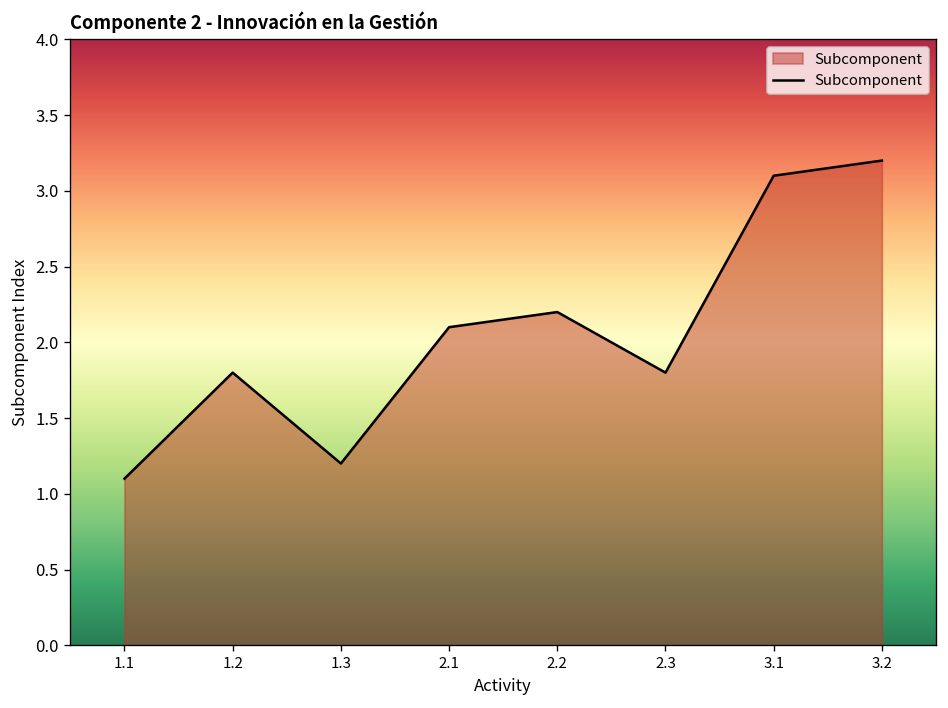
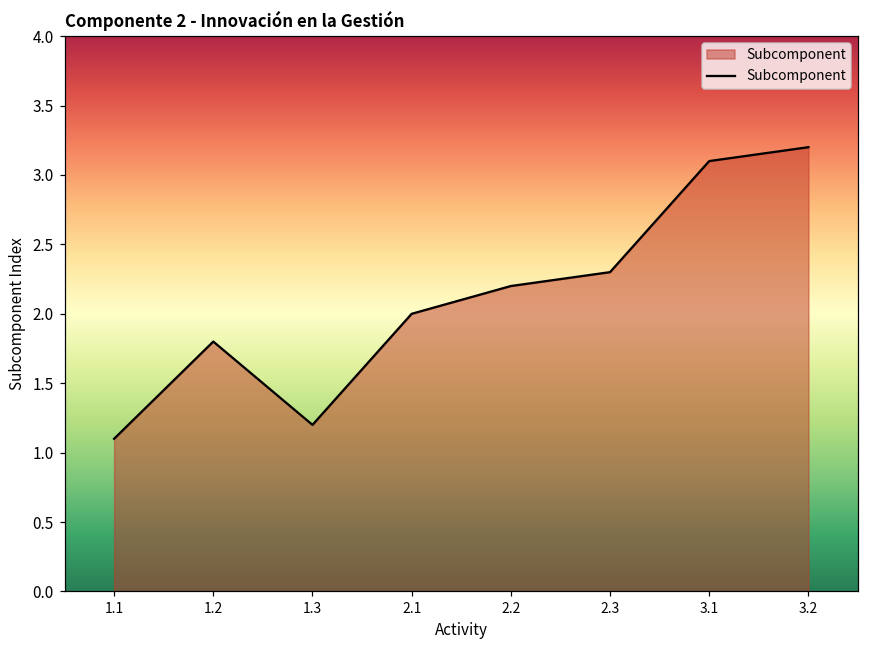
2.1: 2.1 -> 2.0
2.3: 1.8 -> 2.3
